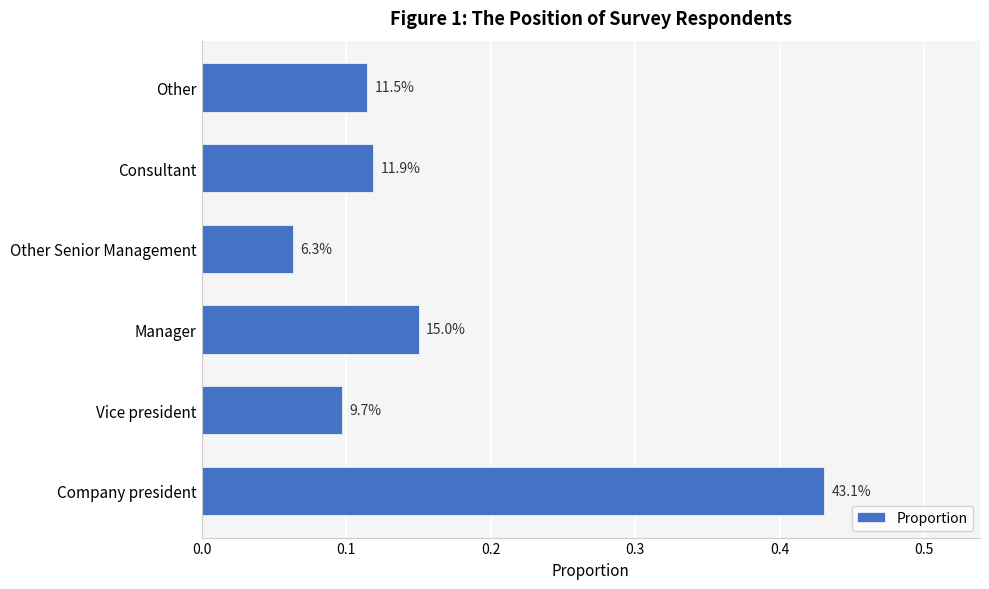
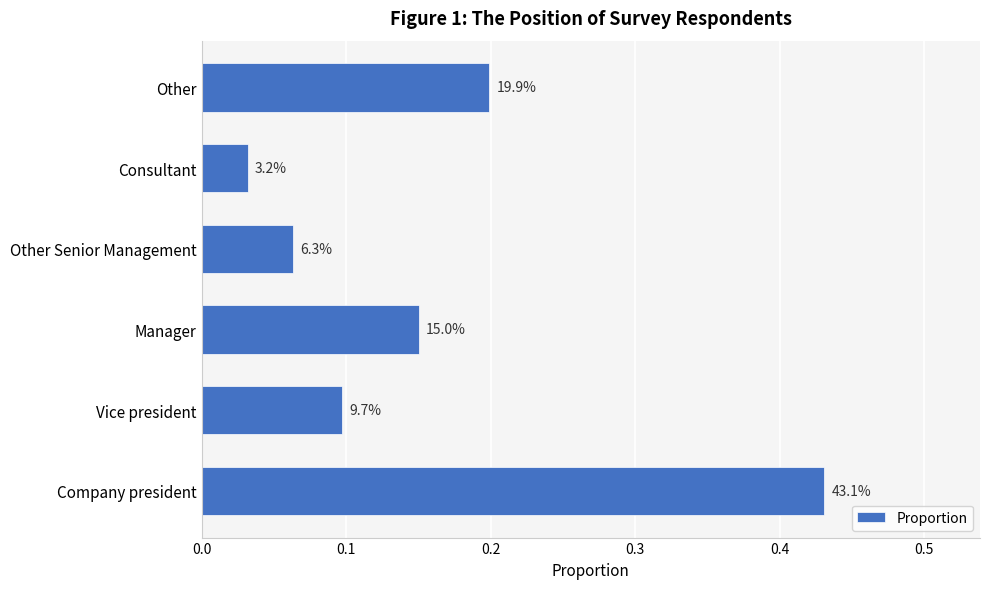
Other: 11.5% -> 19.9%
Consultant: 11.9% -> 3.2%
